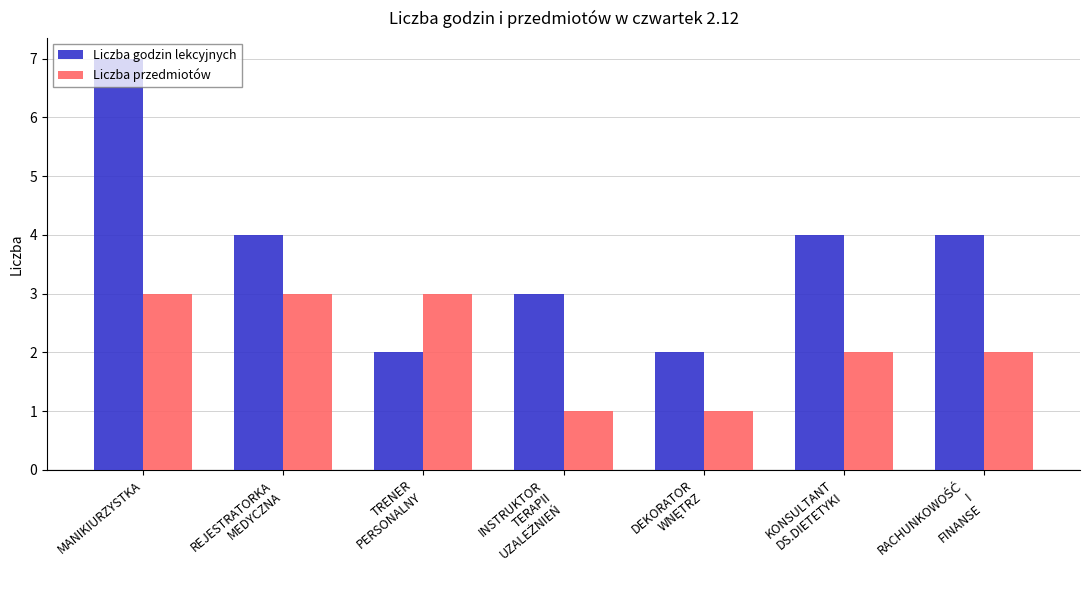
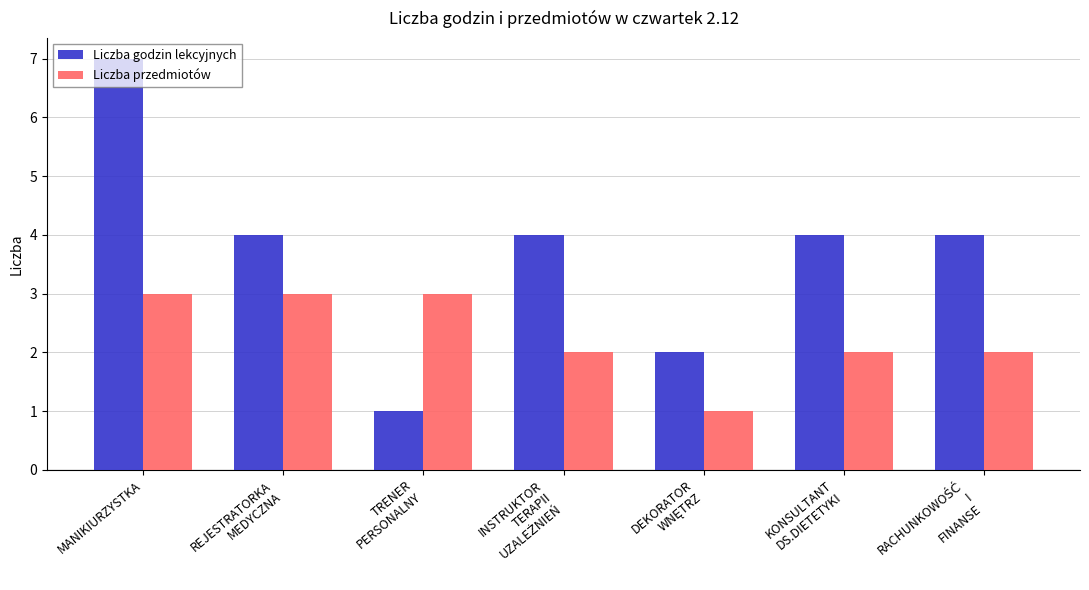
Liczba godzin lekcyjnych, TRENER PERSONALNY: 2 -> 1
Liczba godzin lekcyjnych, INSTRUKTOR TERAPII UZALEŻNIEŃ: 3 -> 4
Liczba przedmiotów, INSTRUKTOR TERAPII UZALEŻNIEŃ: 1 -> 2
